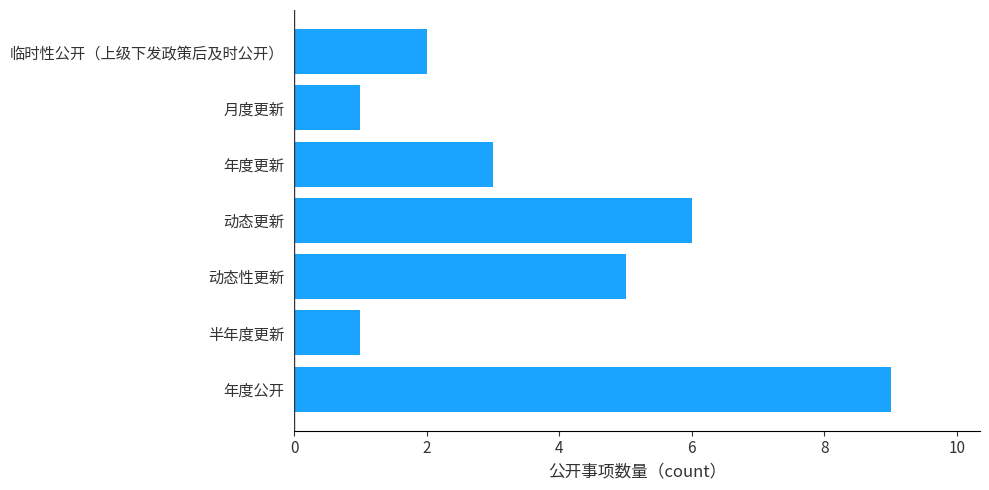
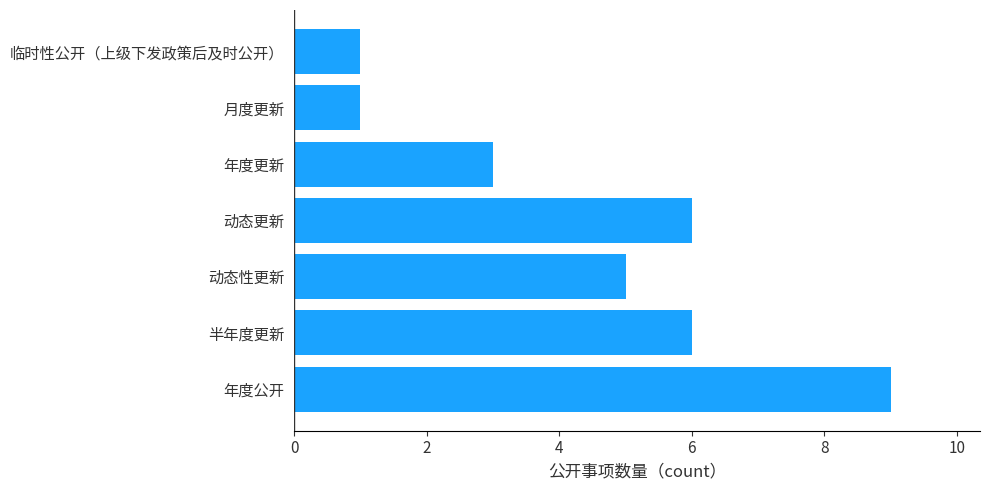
临时性公开（上级下发政策后及时公开）: 2 -> 1
半年度更新: 1 -> 6
